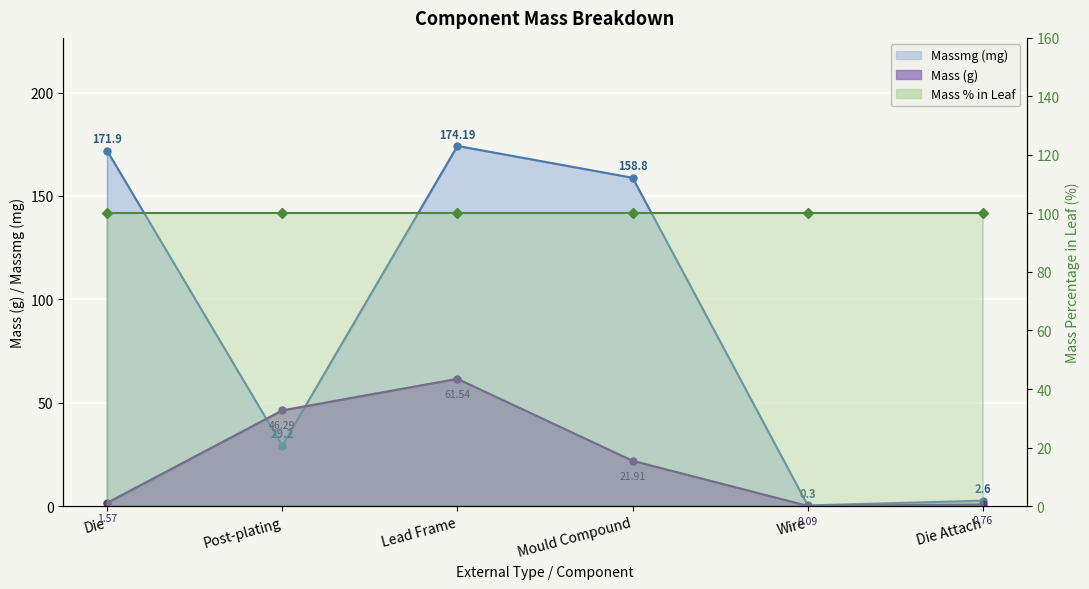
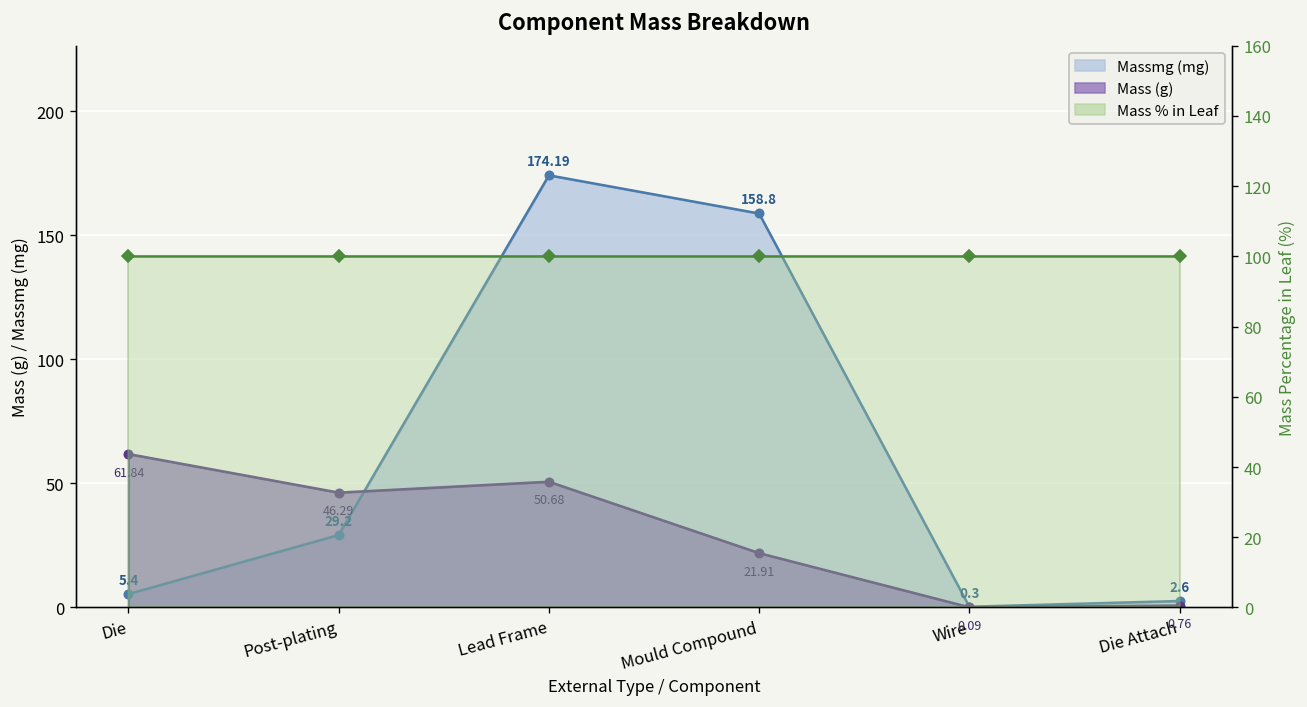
Massmg (mg), Die: 171.9 -> 5.4
Mass (g), Die: 1.57 -> 61.84
Mass (g), Lead Frame: 61.54 -> 50.68
